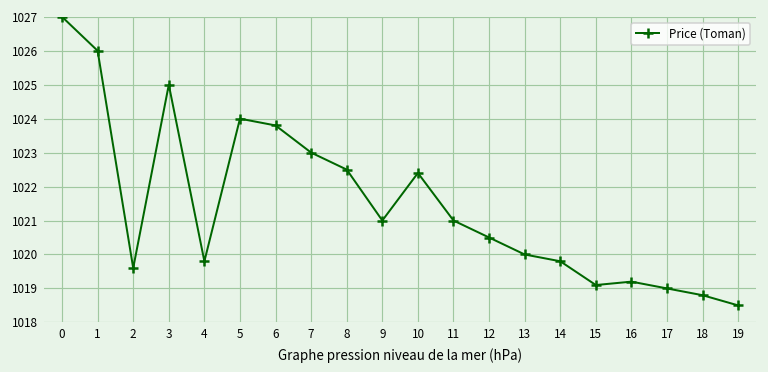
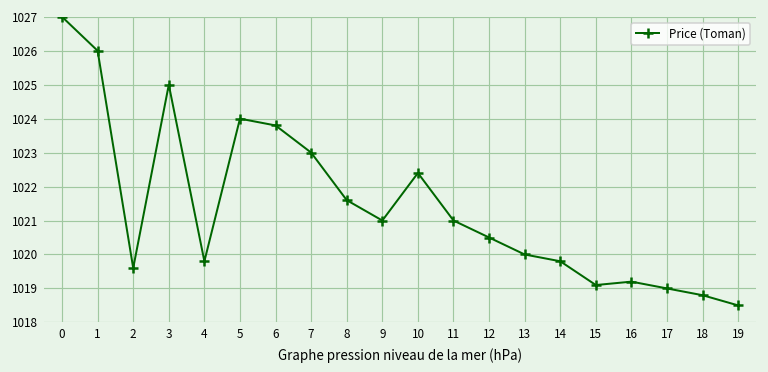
8: 1022.5 -> 1021.6
